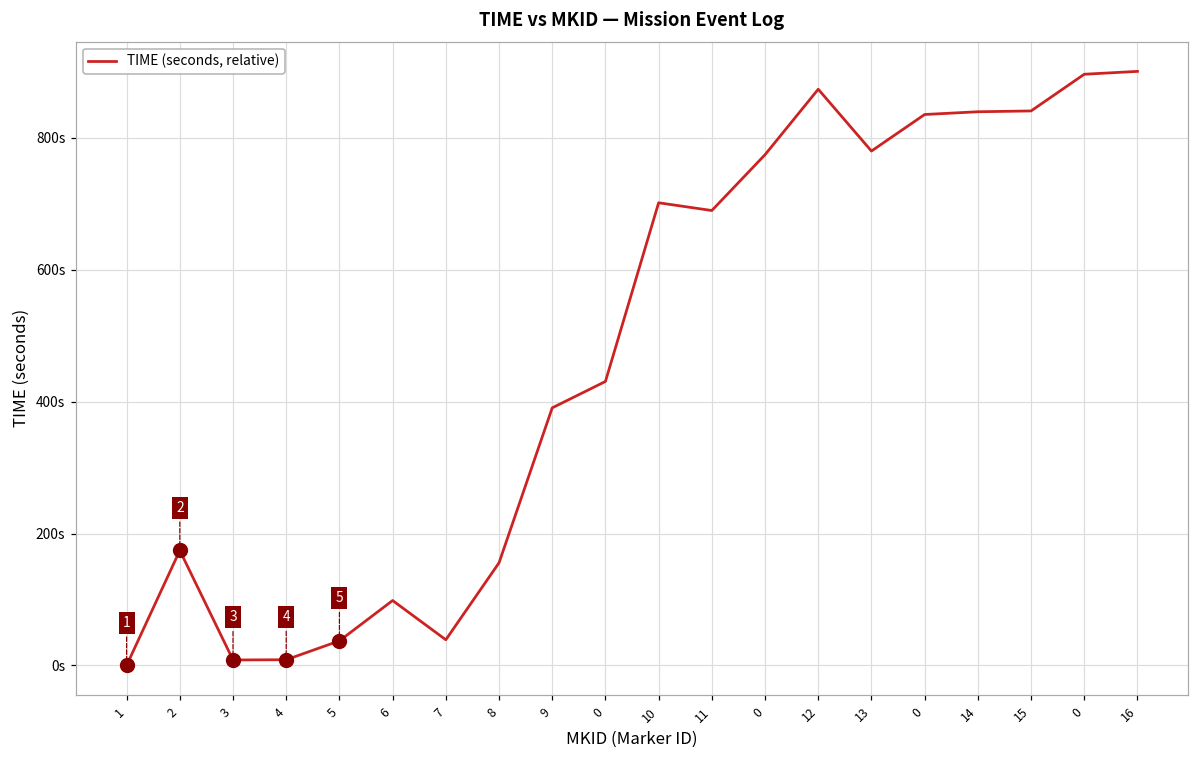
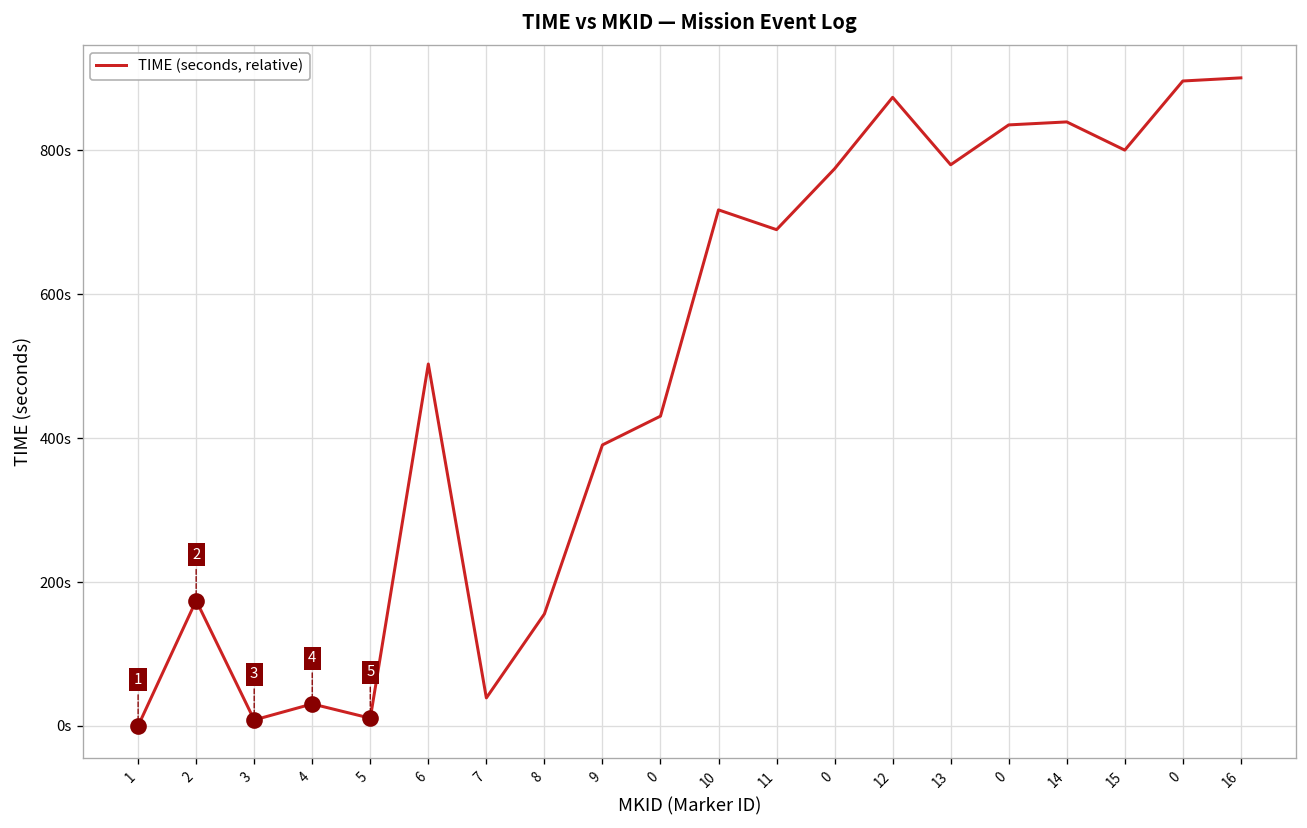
TIME (seconds, relative), 4: 10s -> 30s
TIME (seconds, relative), 5: 40s -> 10s
TIME (seconds, relative), 6: 100s -> 500s
TIME (seconds, relative), 10: 700s -> 720s
TIME (seconds, relative), 15: 840s -> 800s
